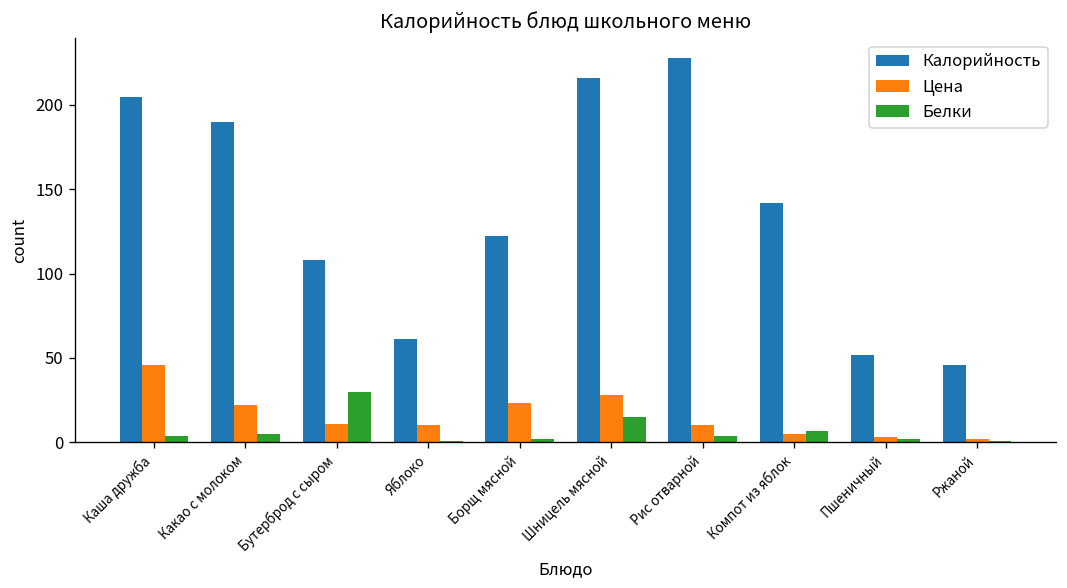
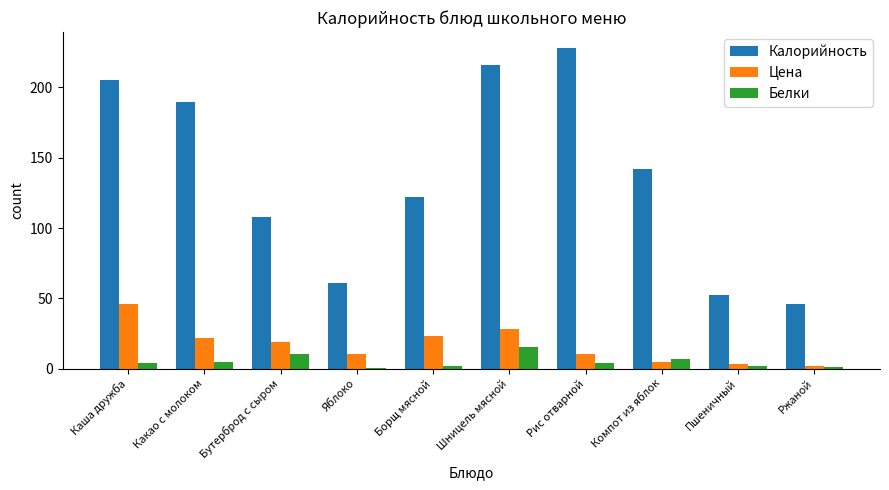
Цена, Бутерброд с сыром: 11 -> 19
Белки, Бутерброд с сыром: 30 -> 10
